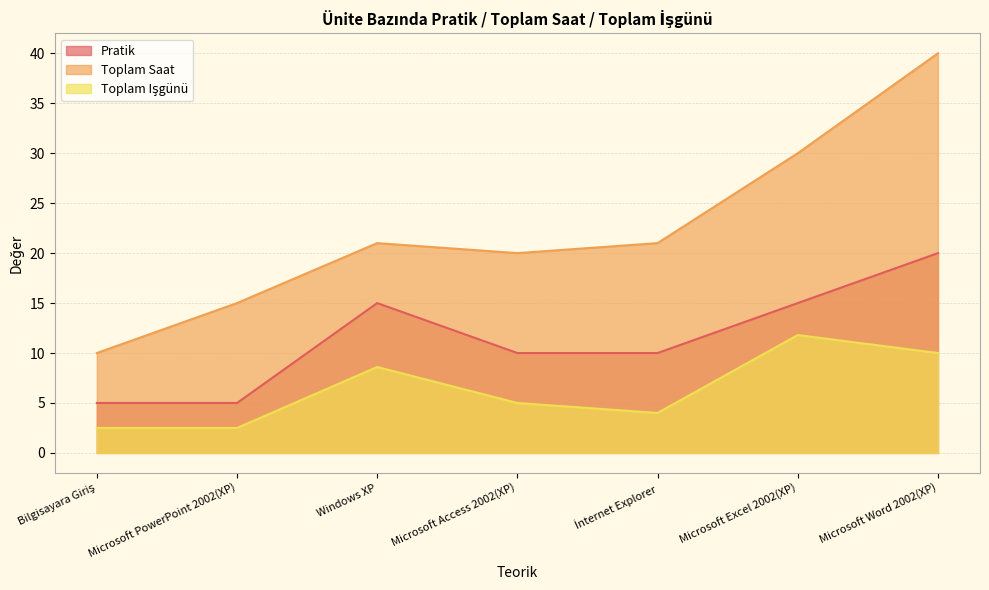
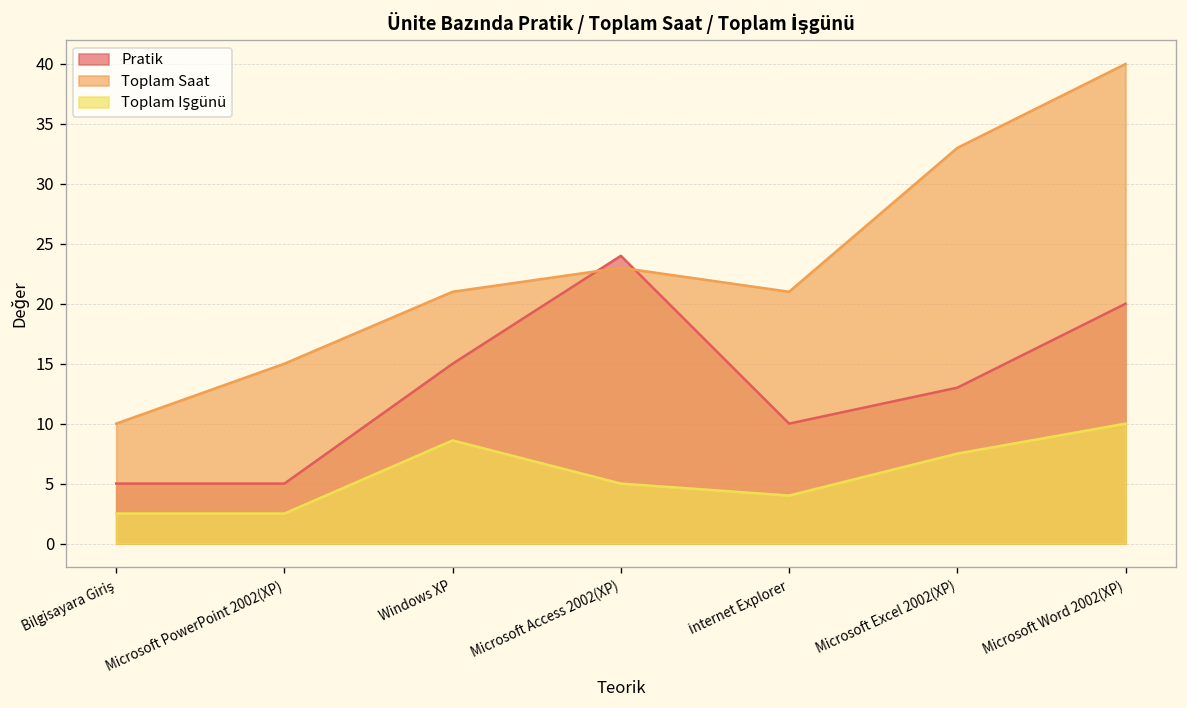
Pratik, Microsoft Access 2002(XP): 10 -> 24
Toplam Saat, Microsoft Access 2002(XP): 20 -> 23
Pratik, Microsoft Excel 2002(XP): 15 -> 13
Toplam Saat, Microsoft Excel 2002(XP): 30 -> 33
Toplam Işgünü, Microsoft Excel 2002(XP): 12 -> 8
